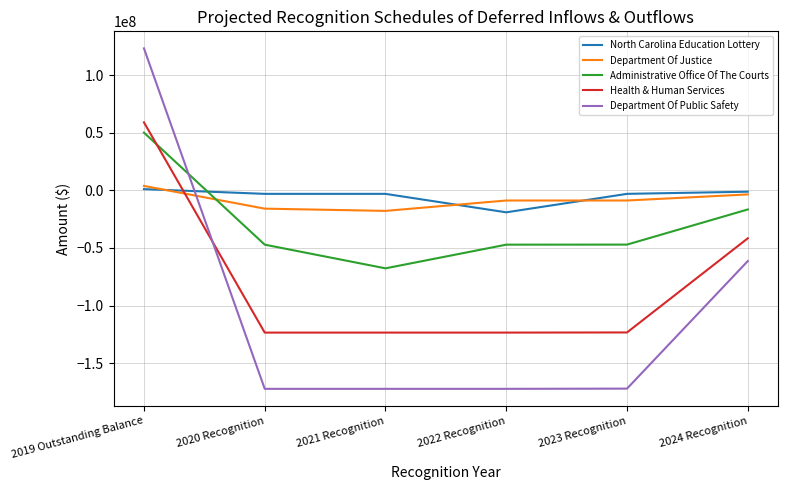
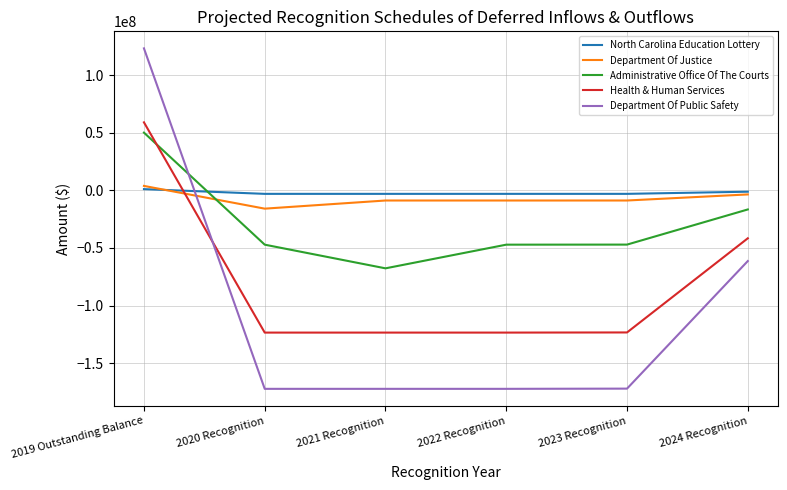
Department Of Justice, 2021 Recognition: -18000000 -> -9000000
North Carolina Education Lottery, 2022 Recognition: -19000000 -> -3000000
